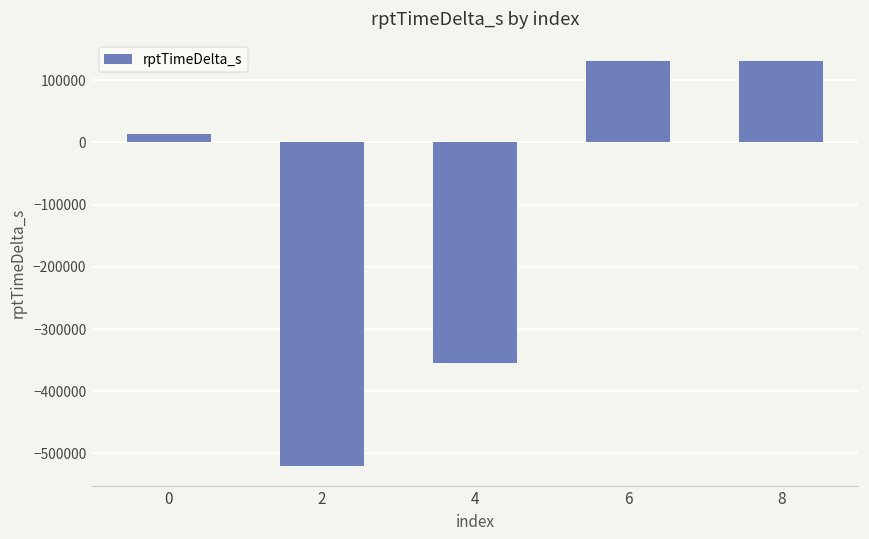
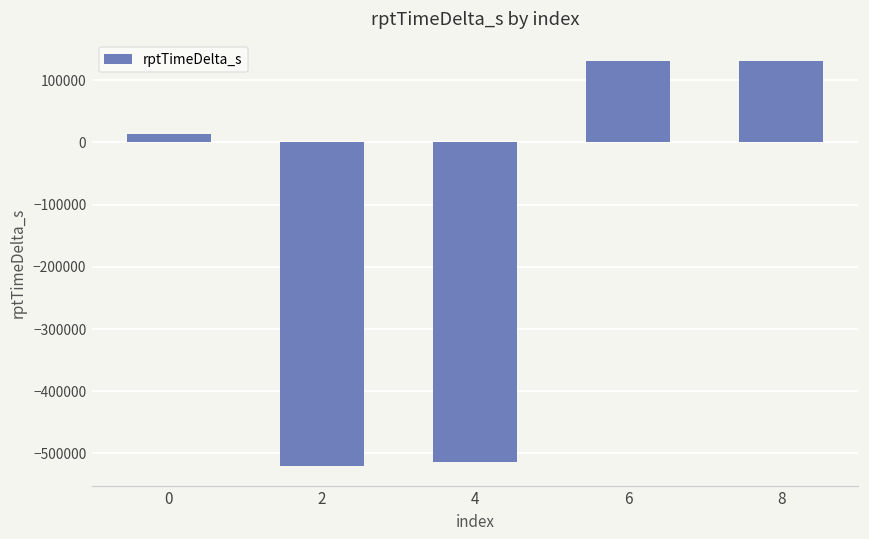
4: -350000 -> -510000
